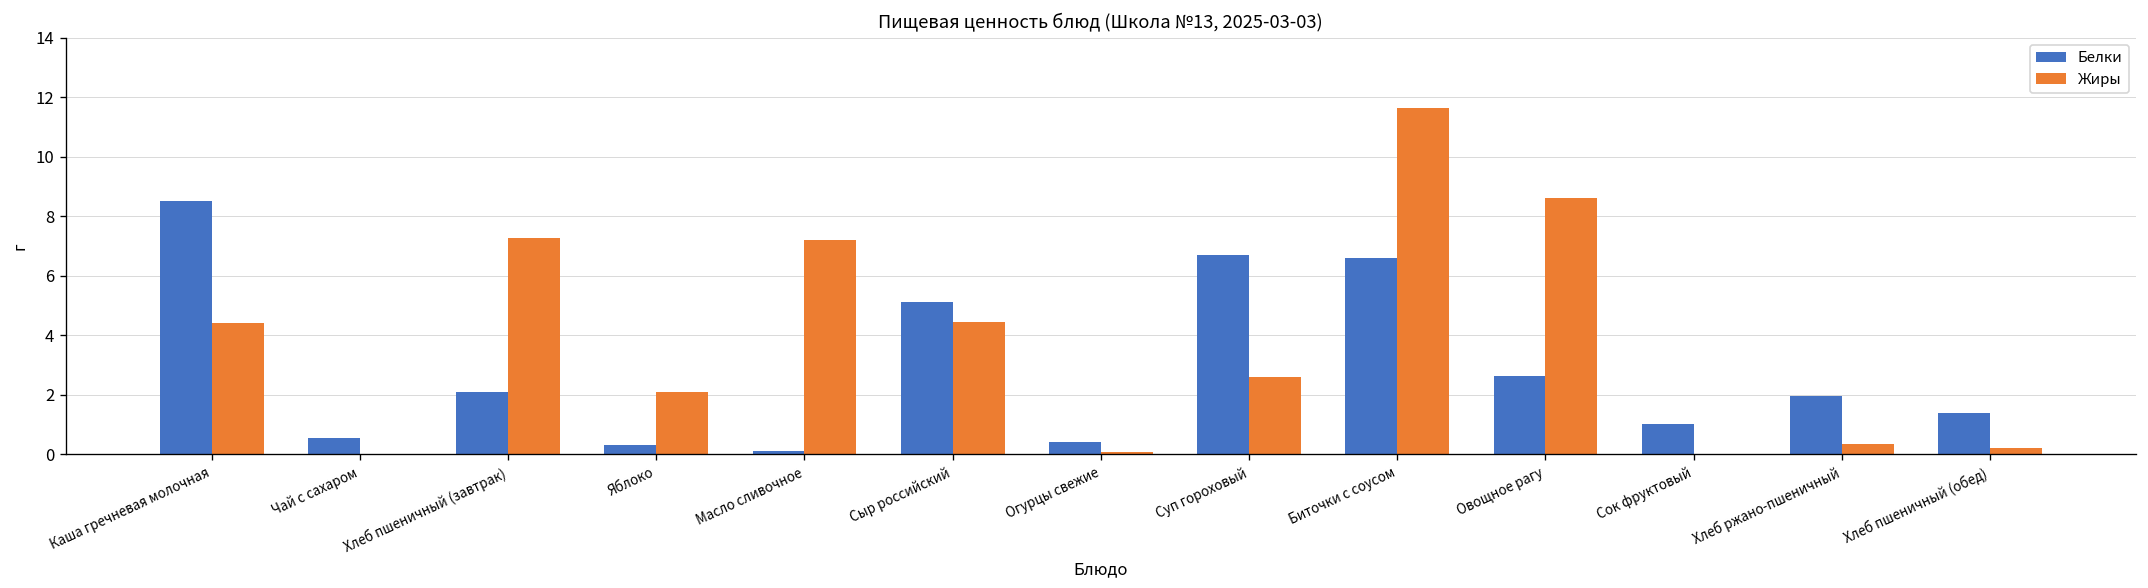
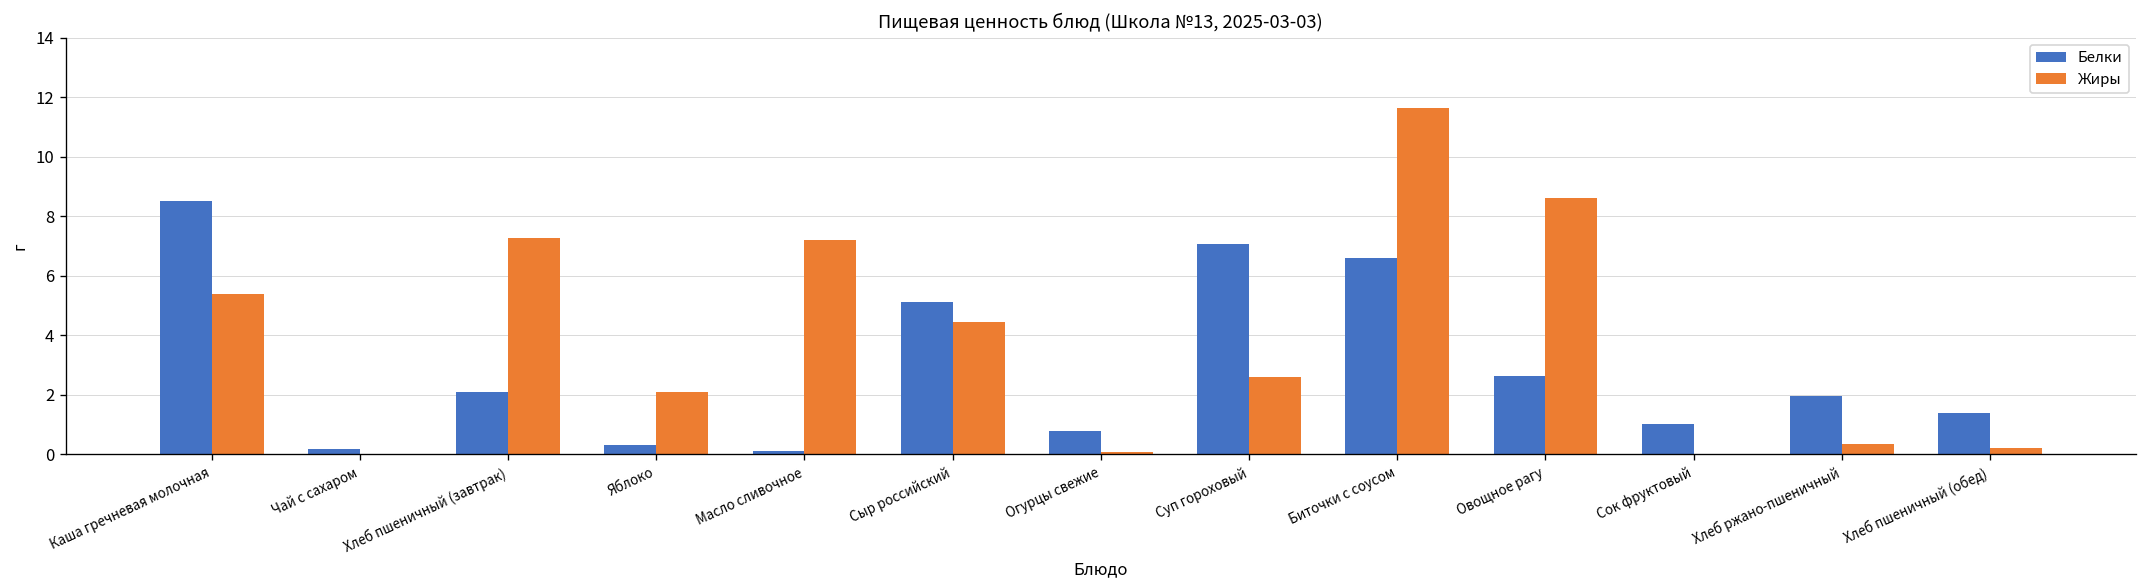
Жиры, Каша гречневая молочная: 4.4 -> 5.4
Белки, Чай с сахаром: 0.5 -> 0.2
Белки, Огурцы свежие: 0.4 -> 0.8
Белки, Суп гороховый: 6.7 -> 7.1
